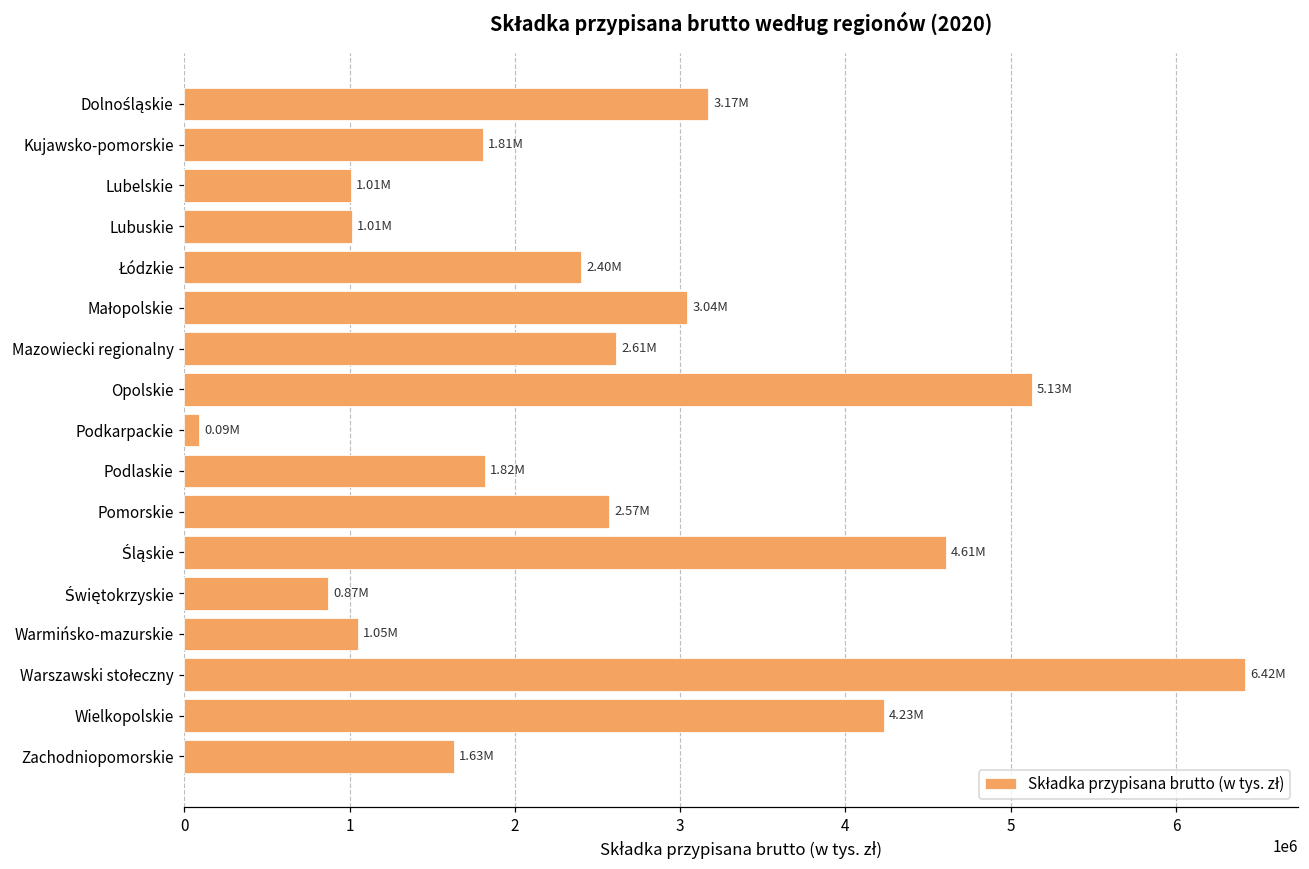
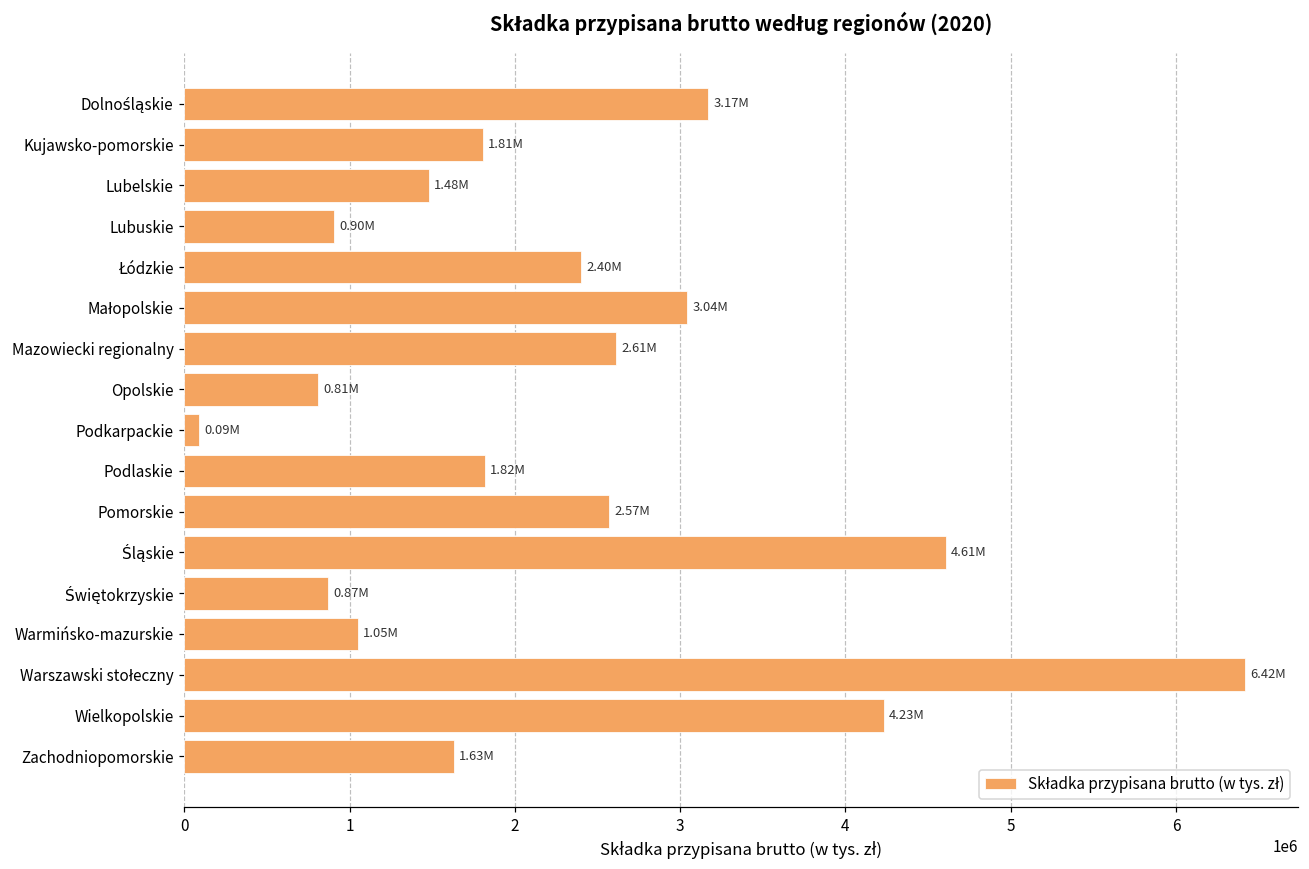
Lubelskie: 1.01M -> 1.48M
Lubuskie: 1.01M -> 0.90M
Opolskie: 5.13M -> 0.81M
